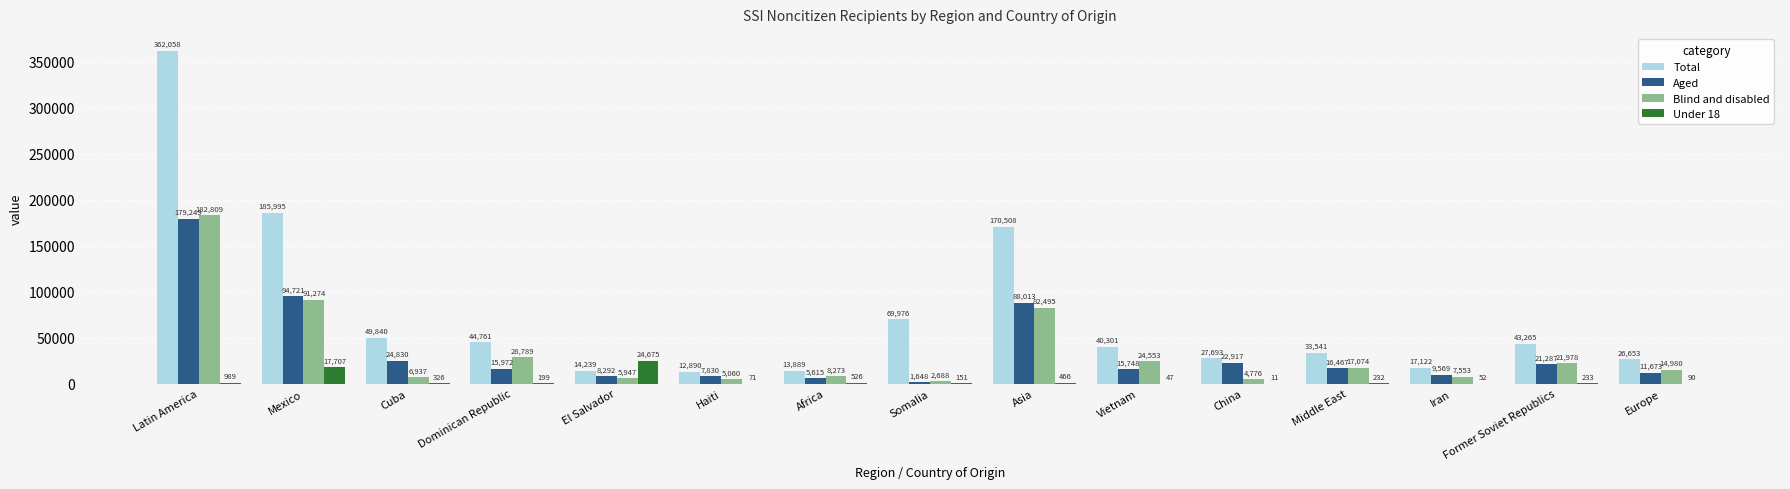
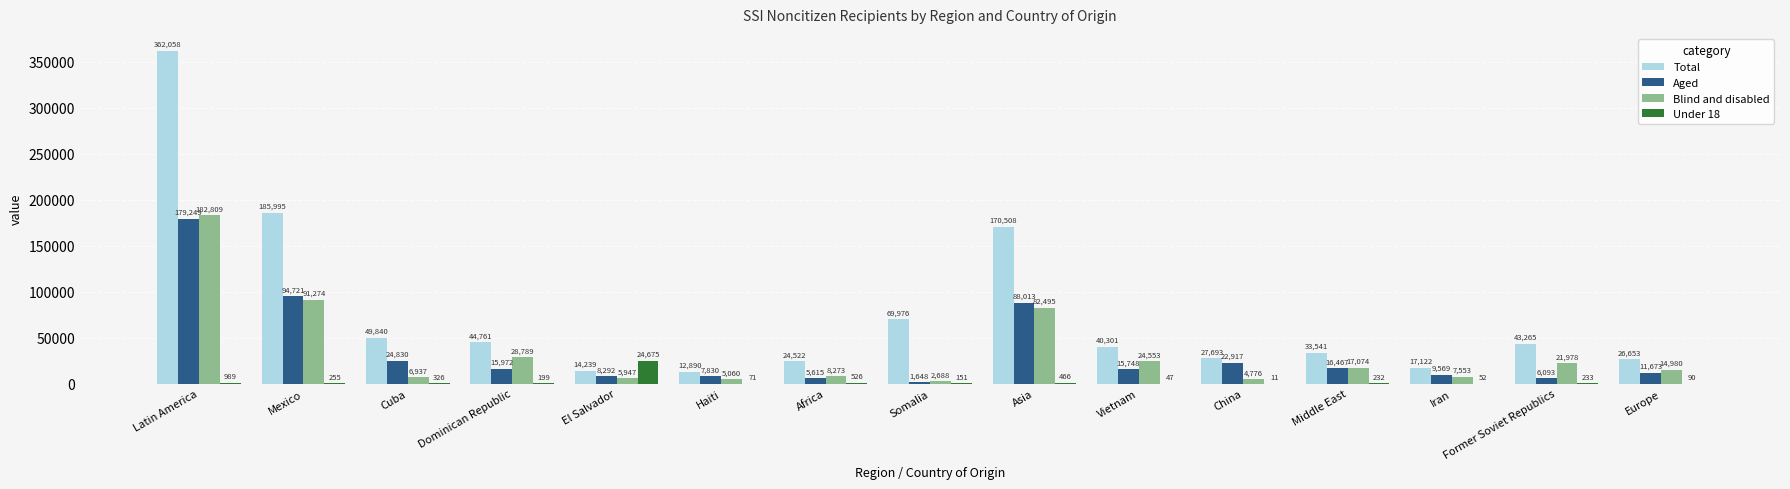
Under 18, Mexico: 17,707 -> 255
Total, Africa: 13,889 -> 24,522
Aged, Former Soviet Republics: 21,287 -> 6,093
